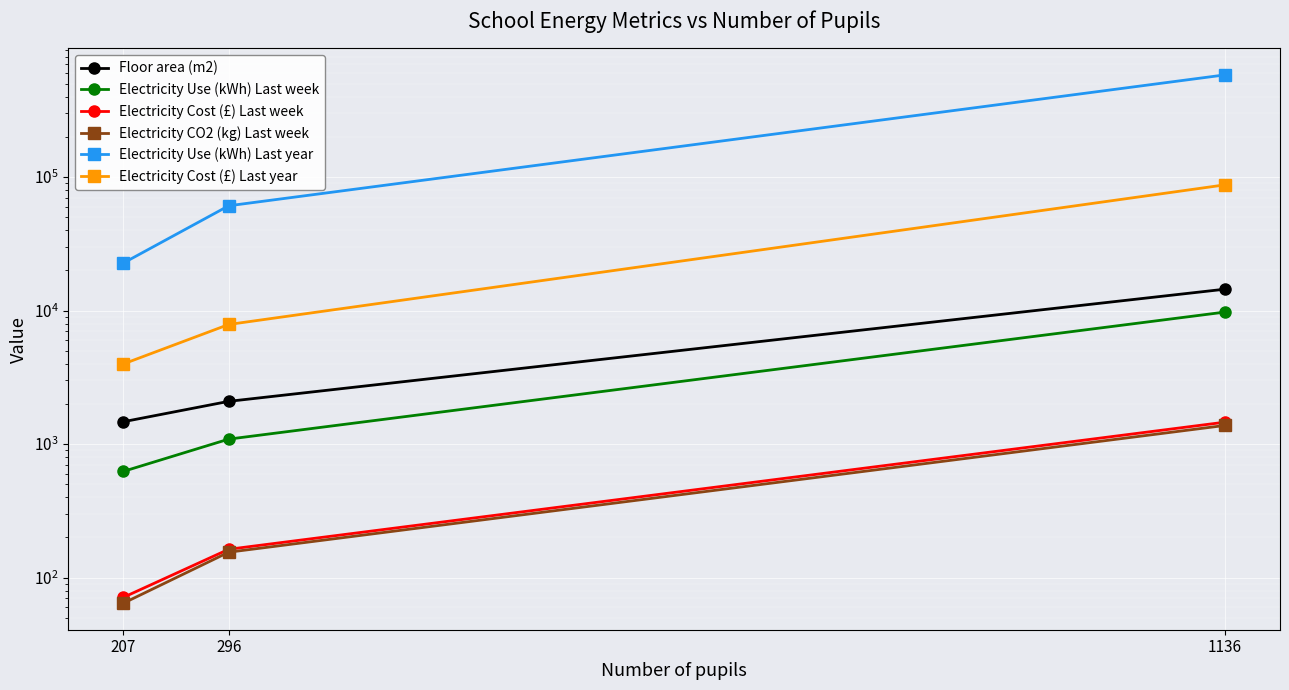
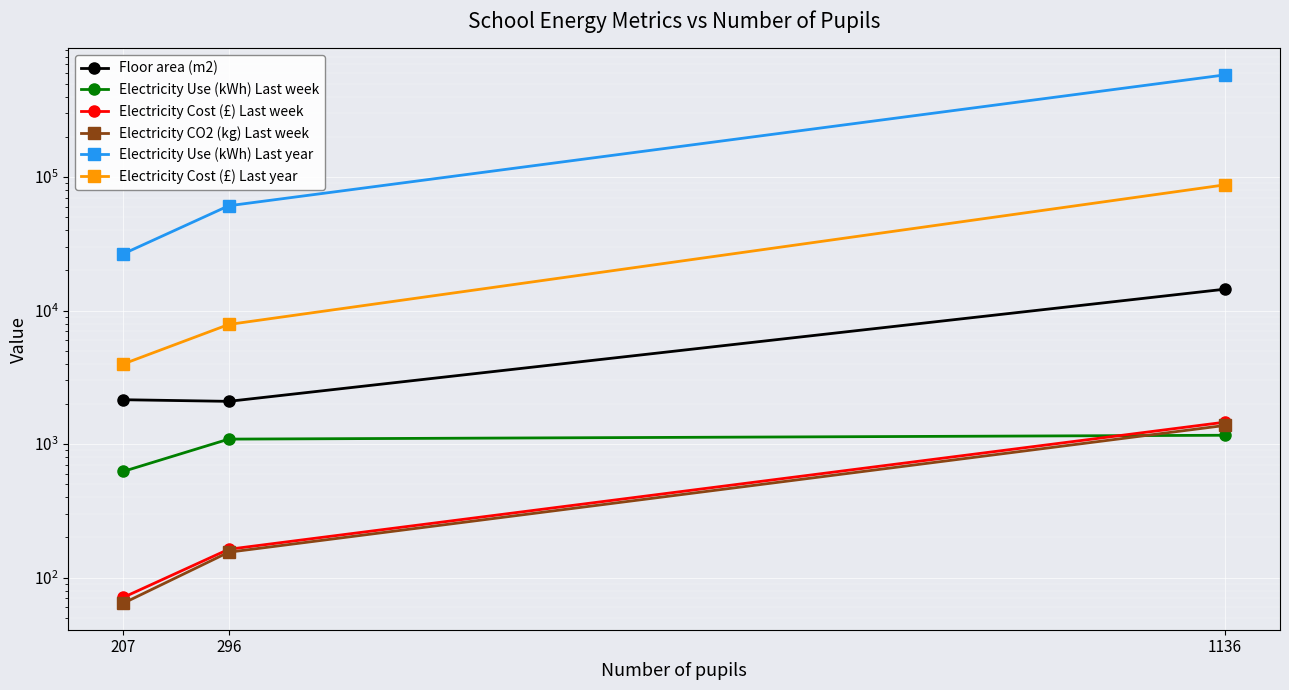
Floor area (m2), 207: 1500 -> 2200
Electricity Use (kWh) Last year, 207: 23000 -> 27000
Electricity Use (kWh) Last week, 1136: 10000 -> 1200
